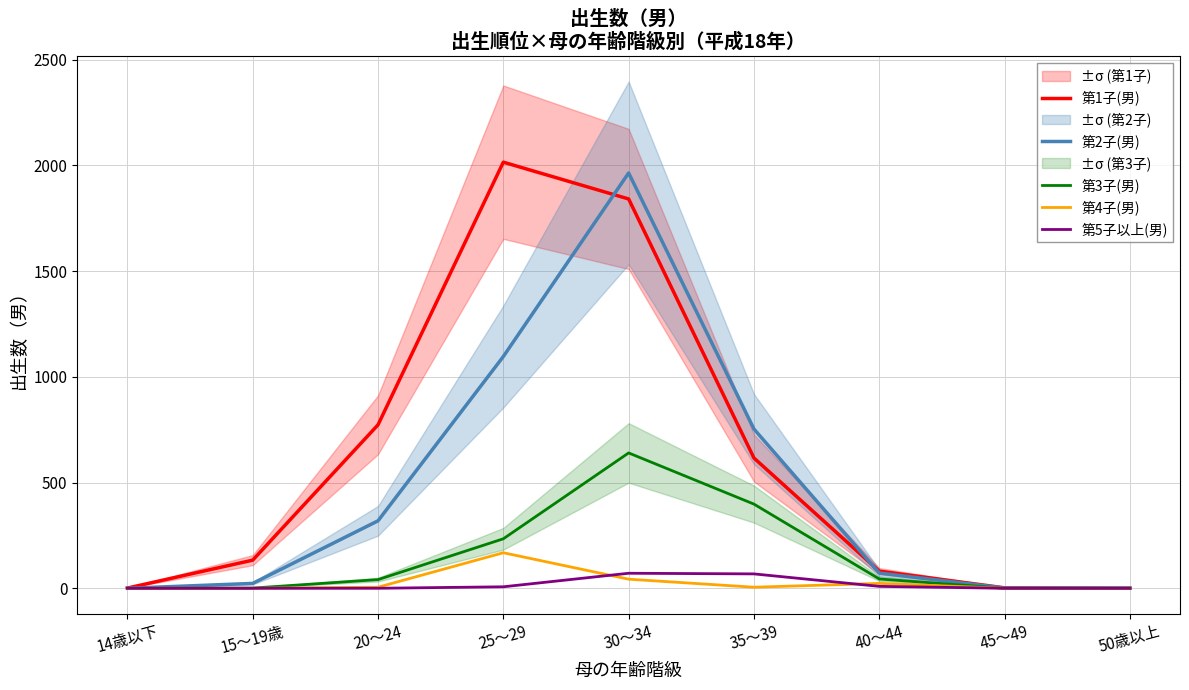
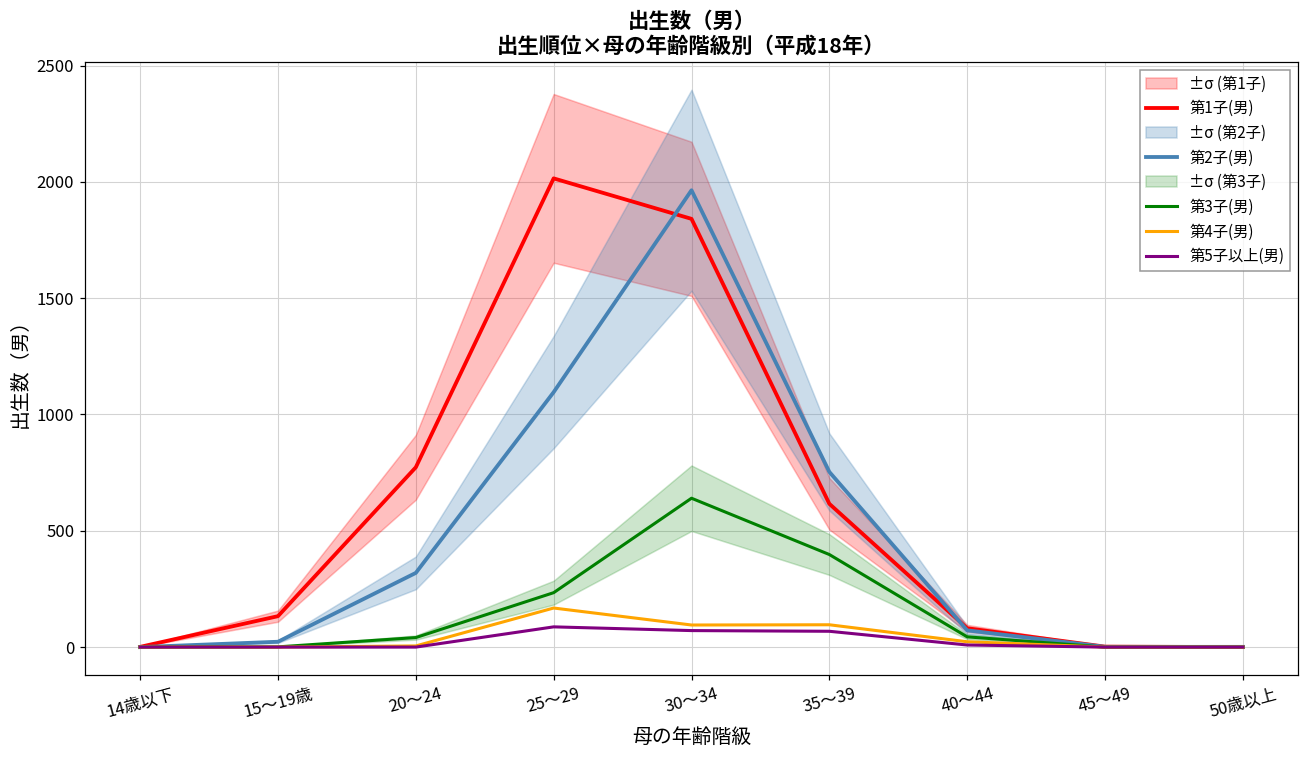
第5子以上(男), 25～29: 10 -> 90
第4子(男), 30～34: 40 -> 100
第4子(男), 35～39: 10 -> 100
